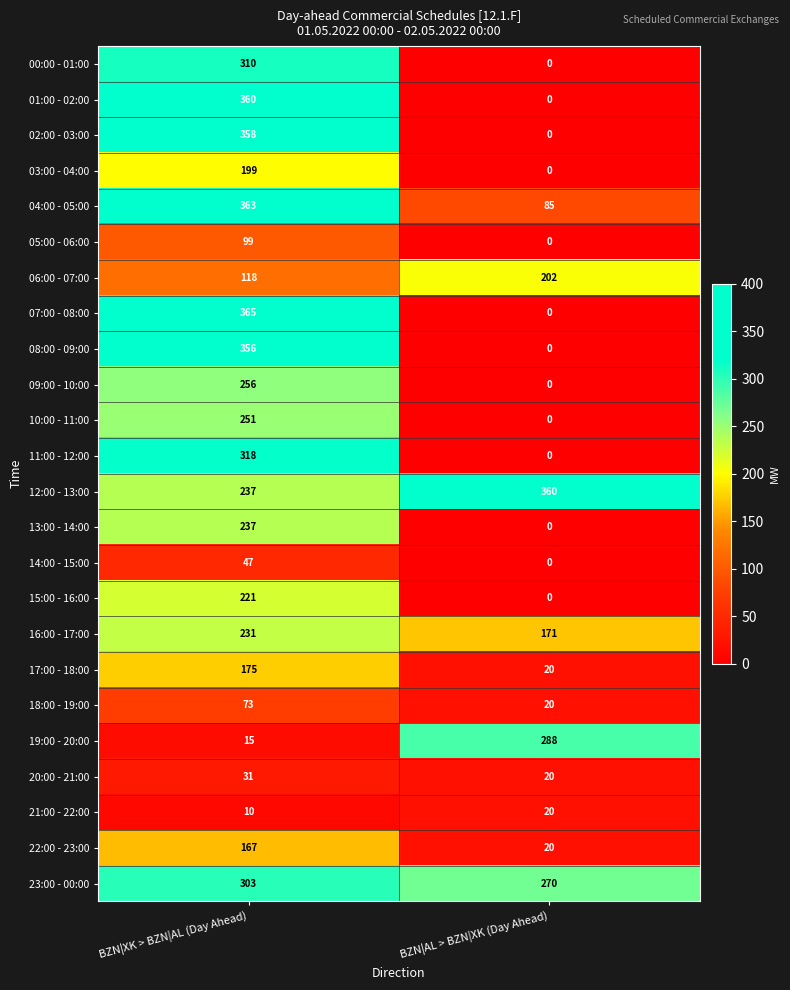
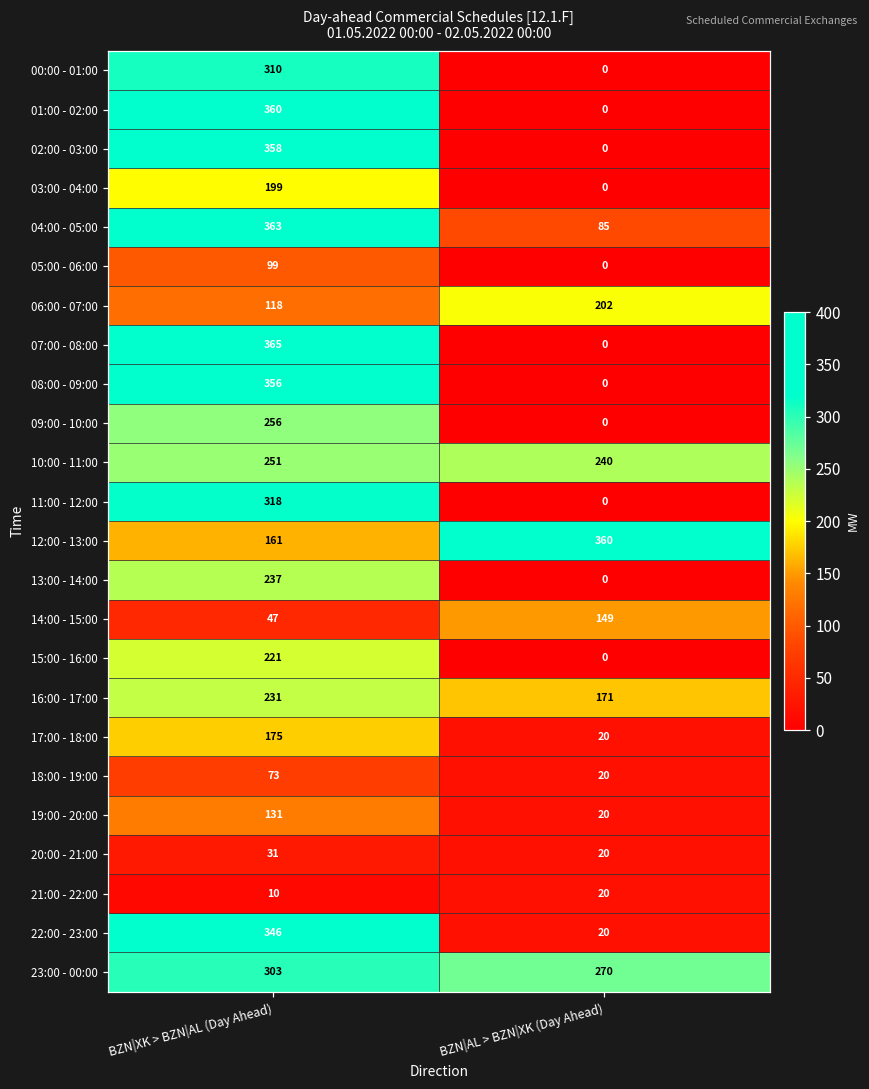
10:00 - 11:00, BZN|AL > BZN|XK (Day Ahead): 0 -> 240
12:00 - 13:00, BZN|XK > BZN|AL (Day Ahead): 237 -> 161
14:00 - 15:00, BZN|AL > BZN|XK (Day Ahead): 0 -> 149
19:00 - 20:00, BZN|XK > BZN|AL (Day Ahead): 15 -> 131
19:00 - 20:00, BZN|AL > BZN|XK (Day Ahead): 288 -> 20
22:00 - 23:00, BZN|XK > BZN|AL (Day Ahead): 167 -> 346
